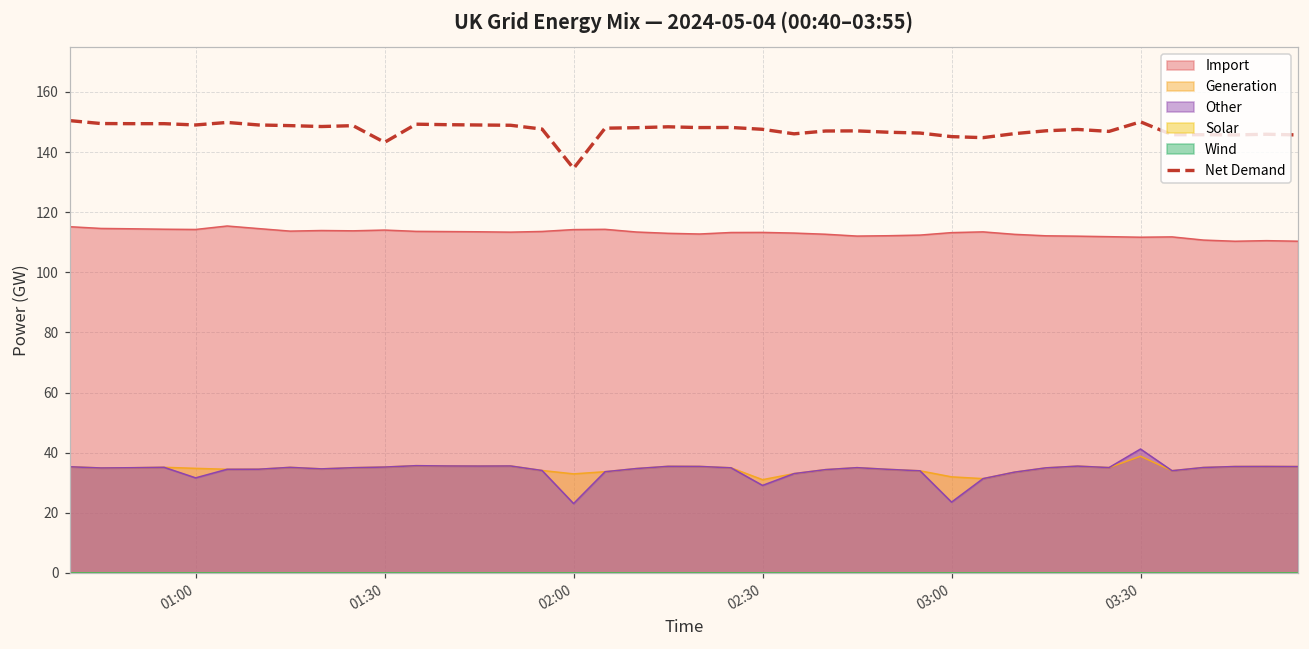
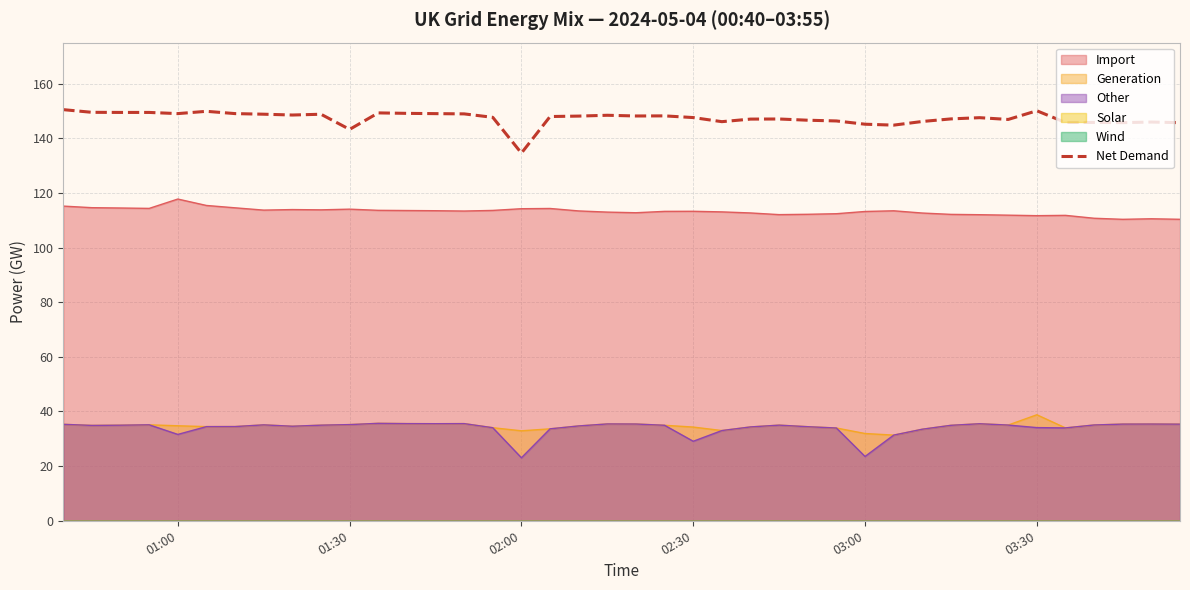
Import, 01:00: 114 -> 118
Generation, 02:30: 31 -> 34
Other, 03:30: 41 -> 34
